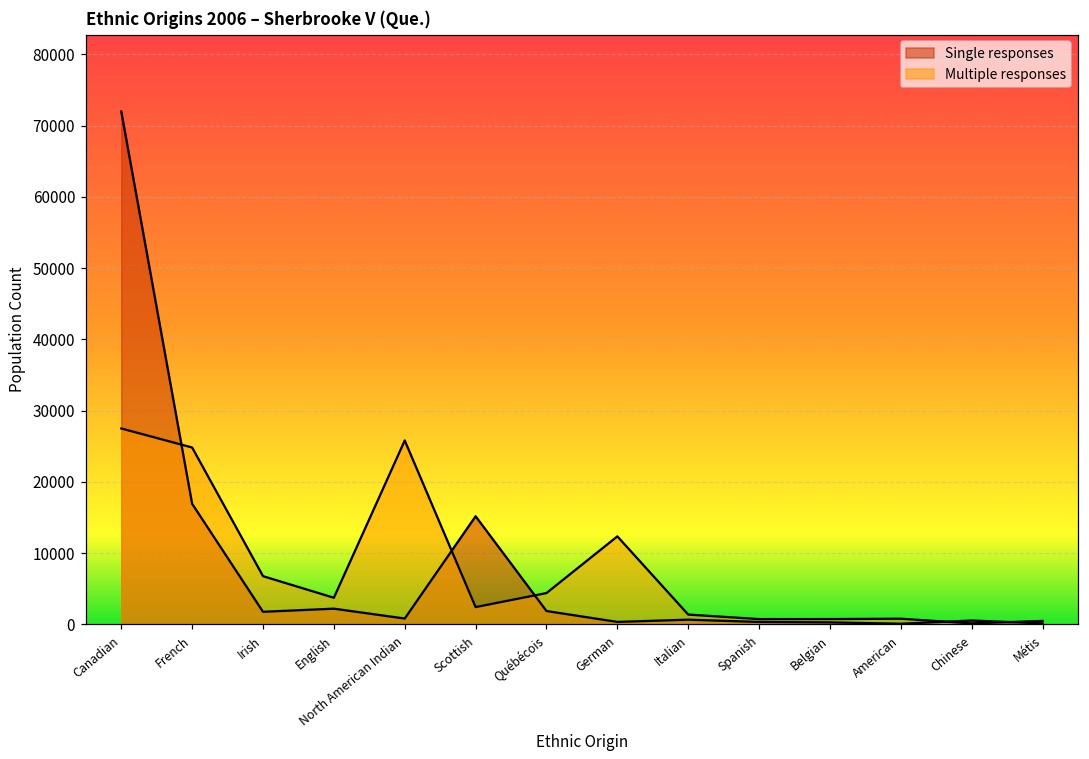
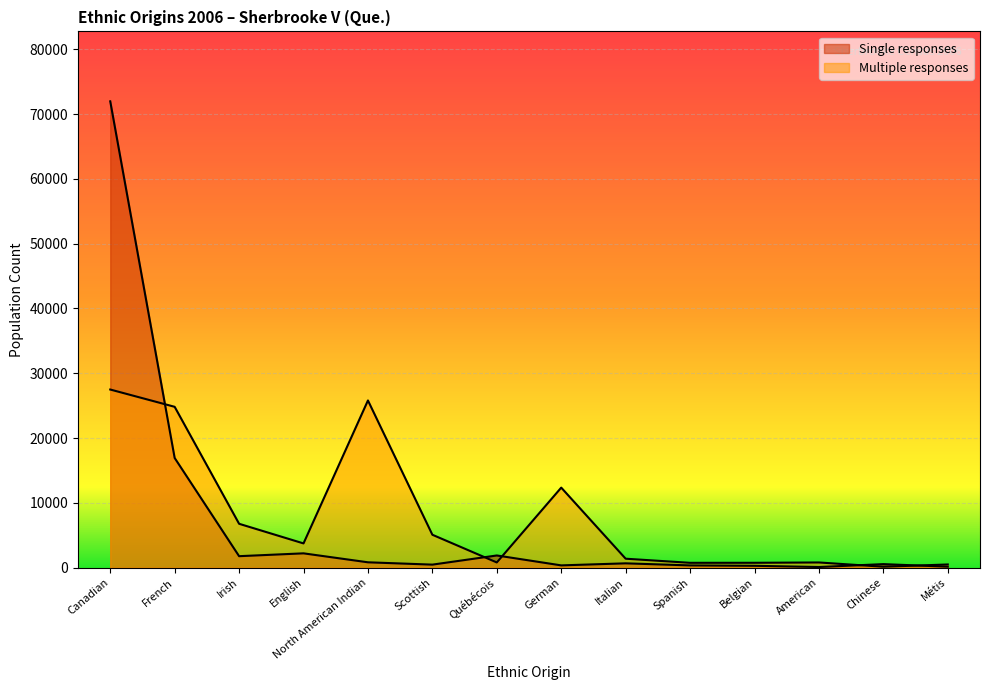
Single responses, Scottish: 15000 -> 0
Multiple responses, Scottish: 2000 -> 5000
Multiple responses, Québécois: 4000 -> 1000
